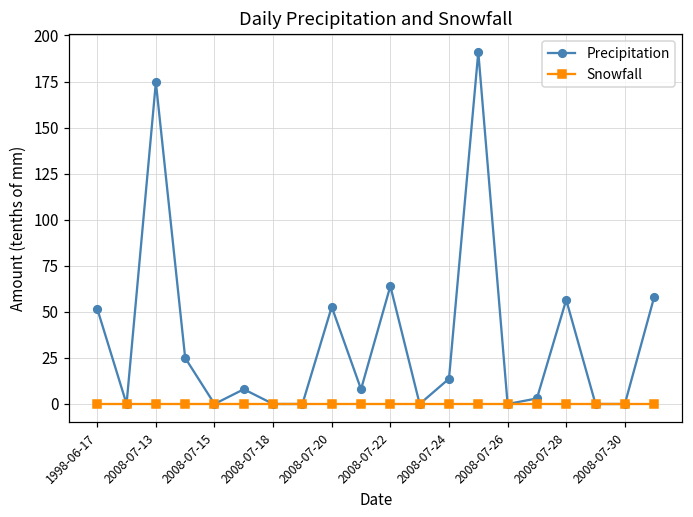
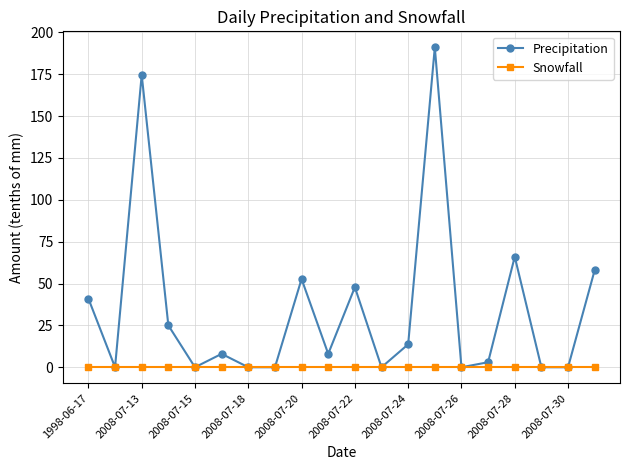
Precipitation, 1998-06-17: 52 -> 41
Precipitation, 2008-07-22: 64 -> 48
Precipitation, 2008-07-28: 57 -> 66
